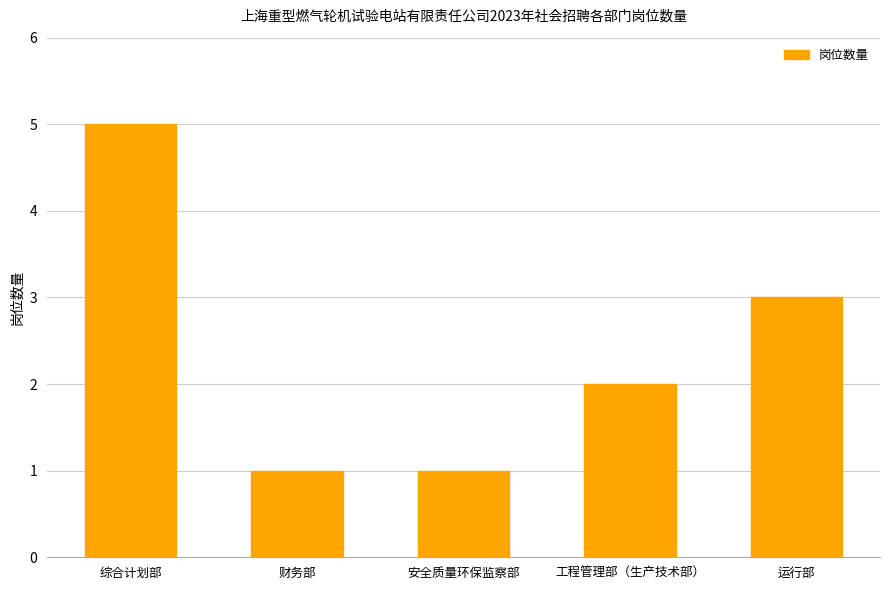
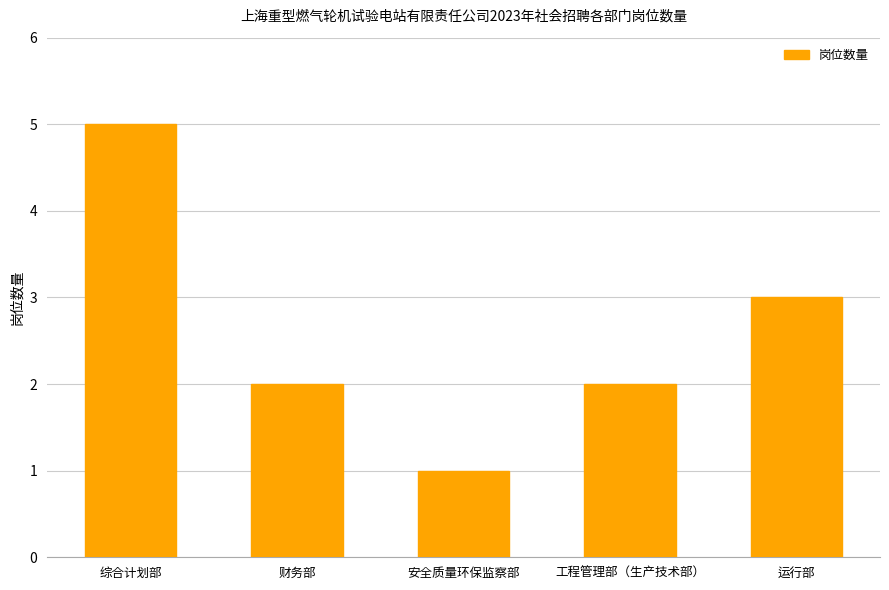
财务部: 1 -> 2
